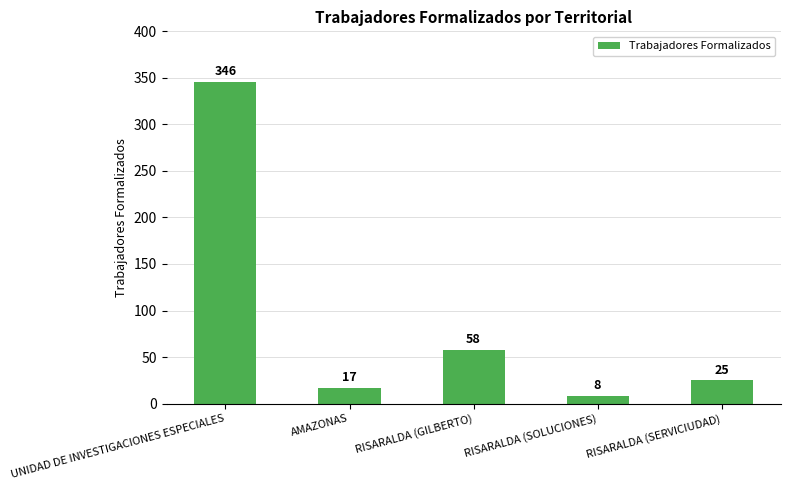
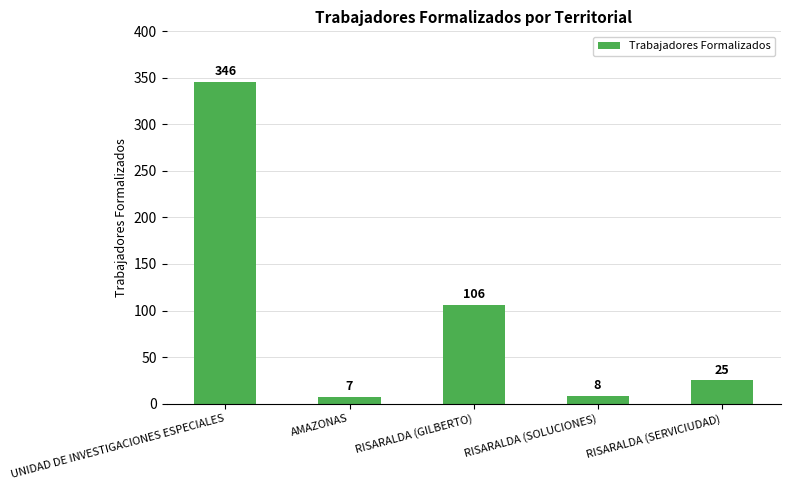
AMAZONAS: 17 -> 7
RISARALDA (GILBERTO): 58 -> 106
